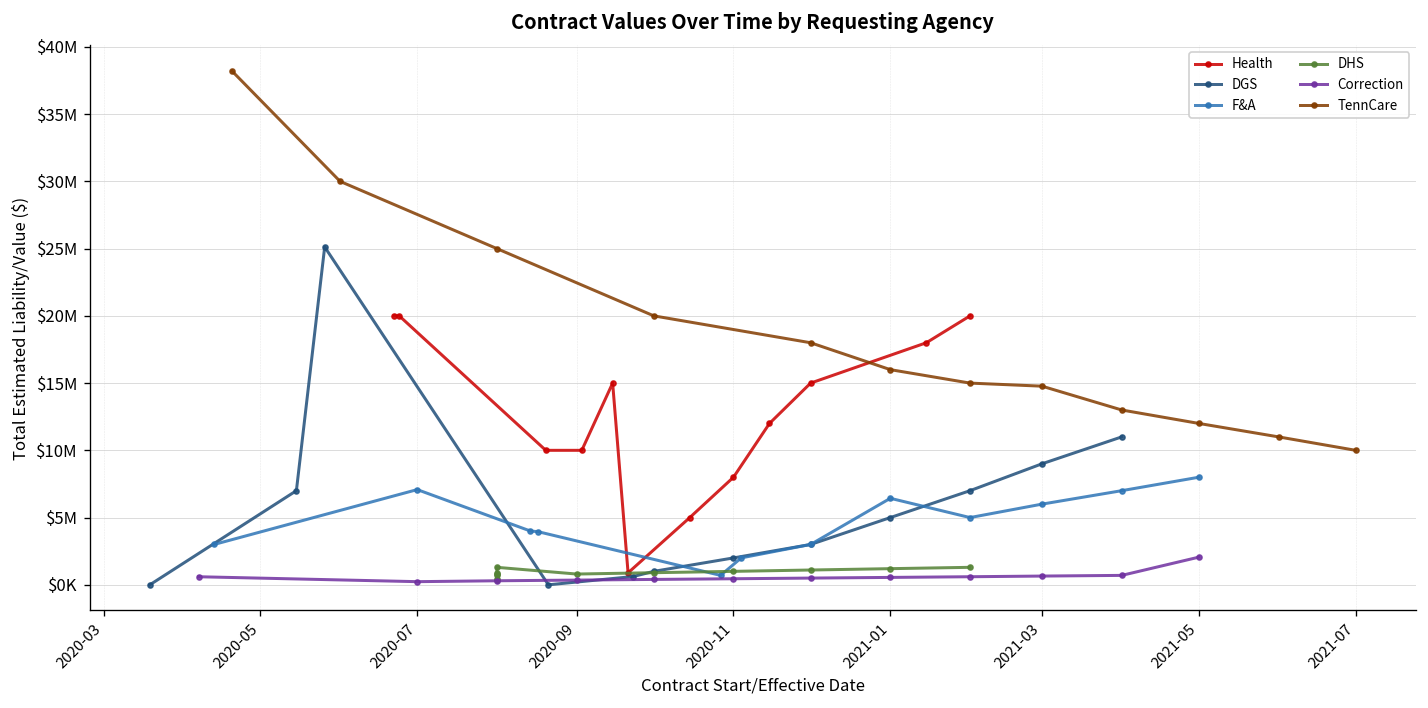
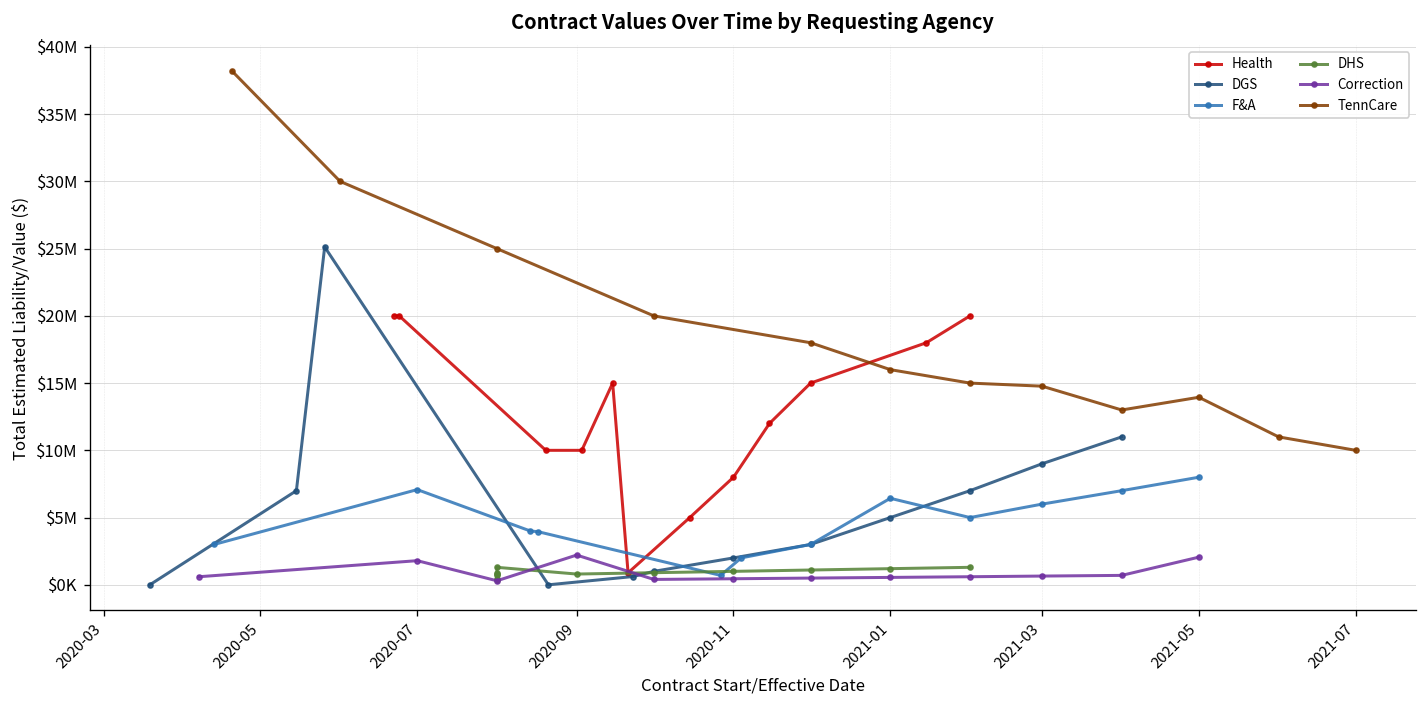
Correction, 2020-07: $200000 -> $1800000
Correction, 2020-09: $400000 -> $2200000
TennCare, 2021-05: $12000000 -> $13900000
